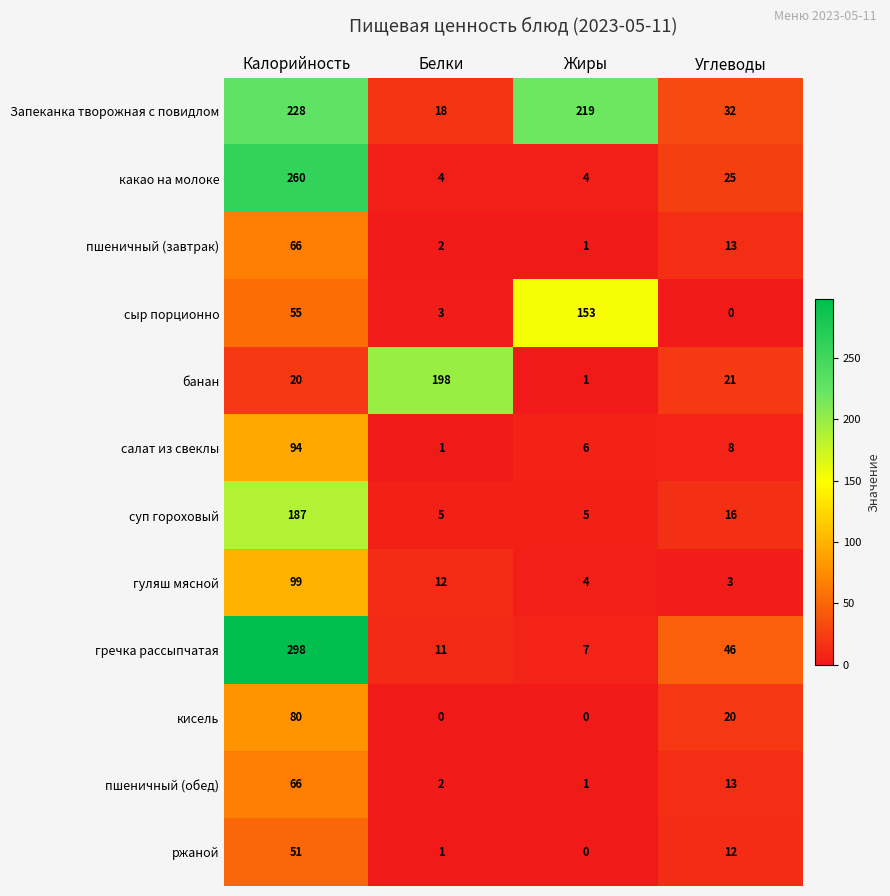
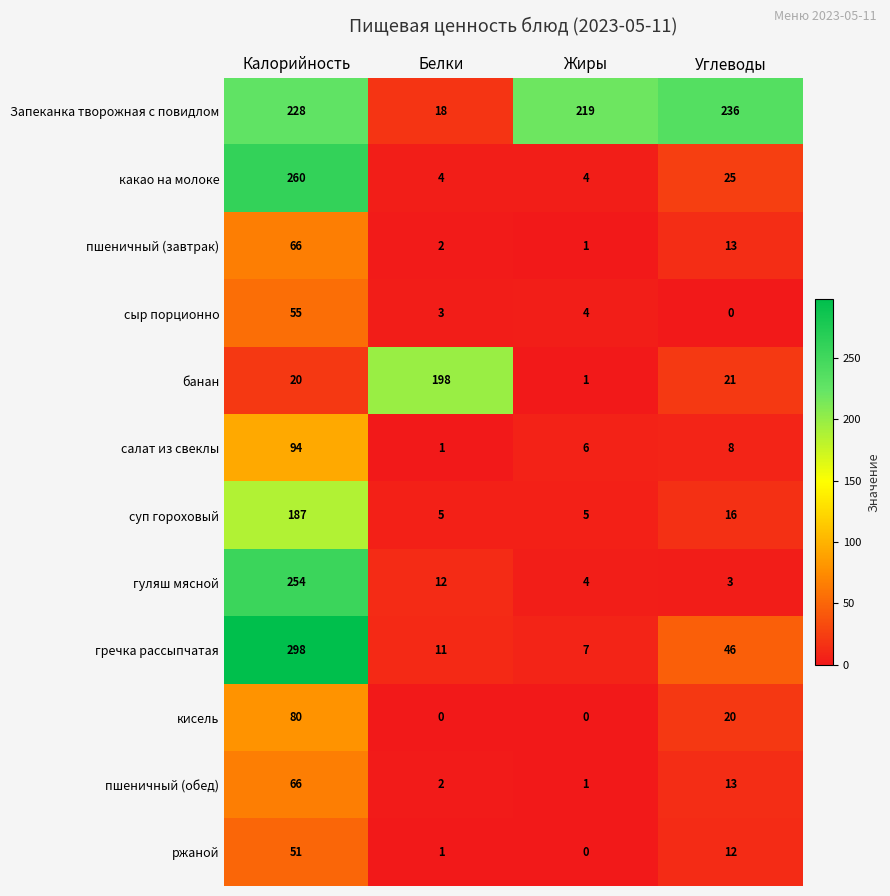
Запеканка творожная с повидлом, Углеводы: 32 -> 236
сыр порционно, Жиры: 153 -> 4
гуляш мясной, Калорийность: 99 -> 254
